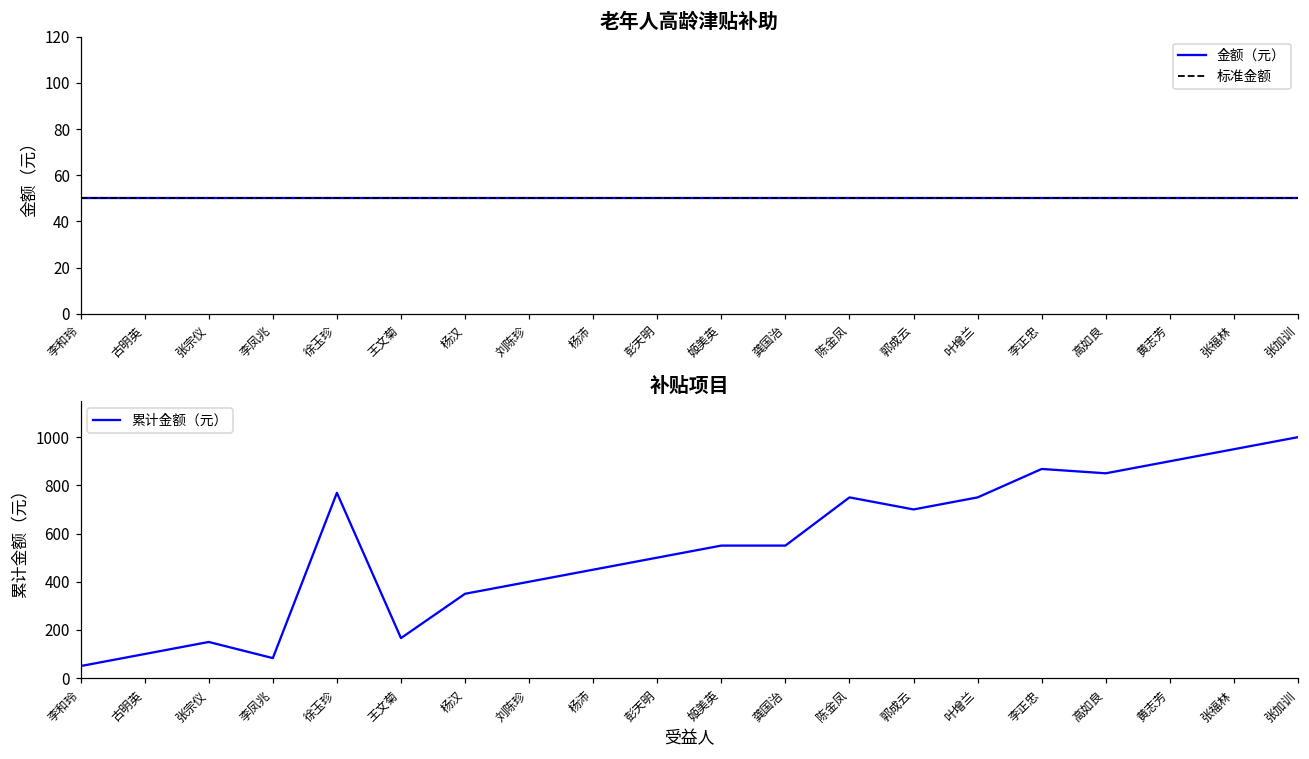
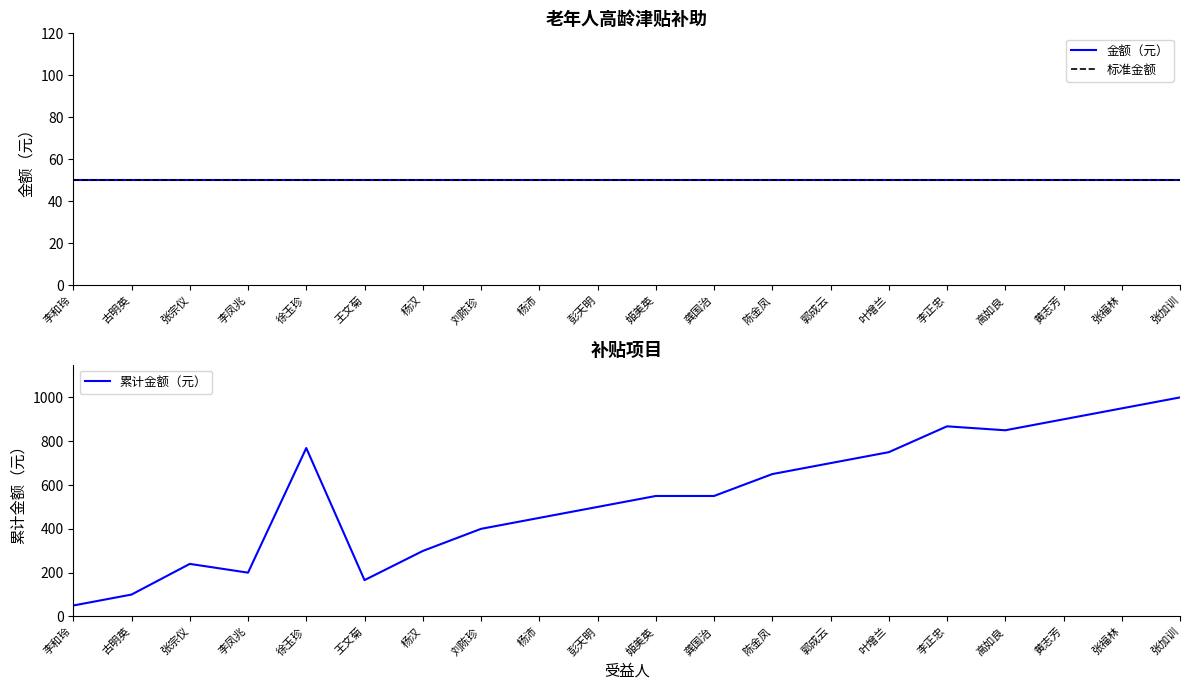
补贴项目, 张宗仪: 150 -> 240
补贴项目, 李凤兆: 80 -> 200
补贴项目, 杨汉: 350 -> 300
补贴项目, 陈金凤: 750 -> 650
